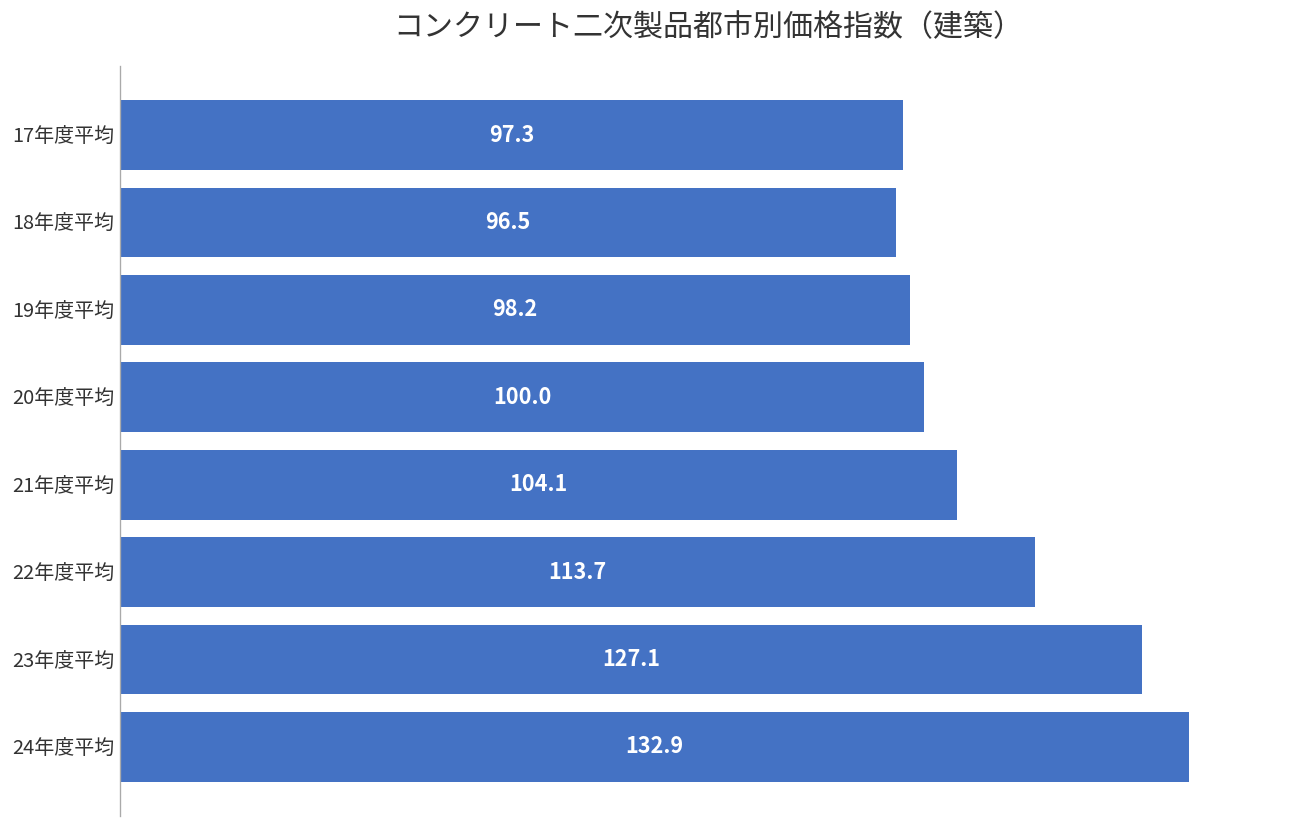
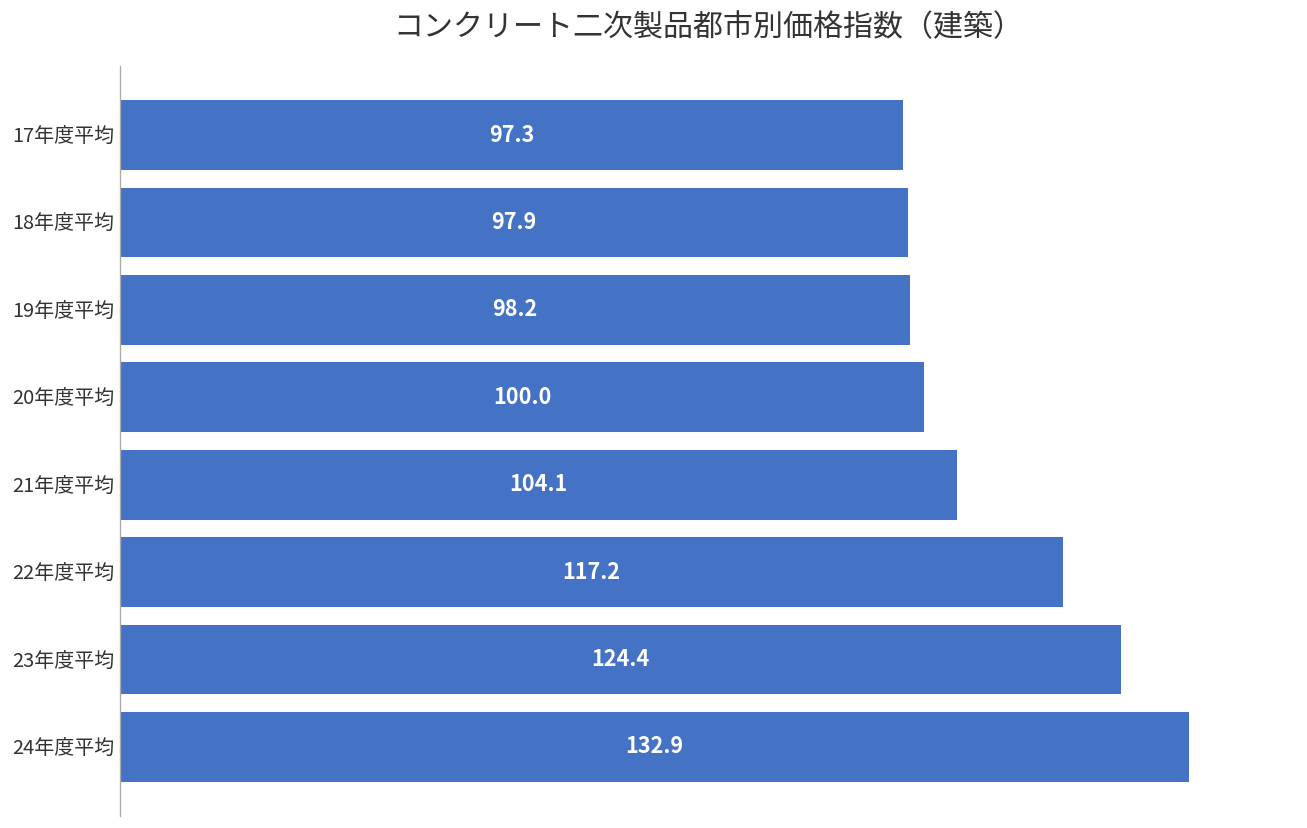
18年度平均: 96.5 -> 97.9
22年度平均: 113.7 -> 117.2
23年度平均: 127.1 -> 124.4
